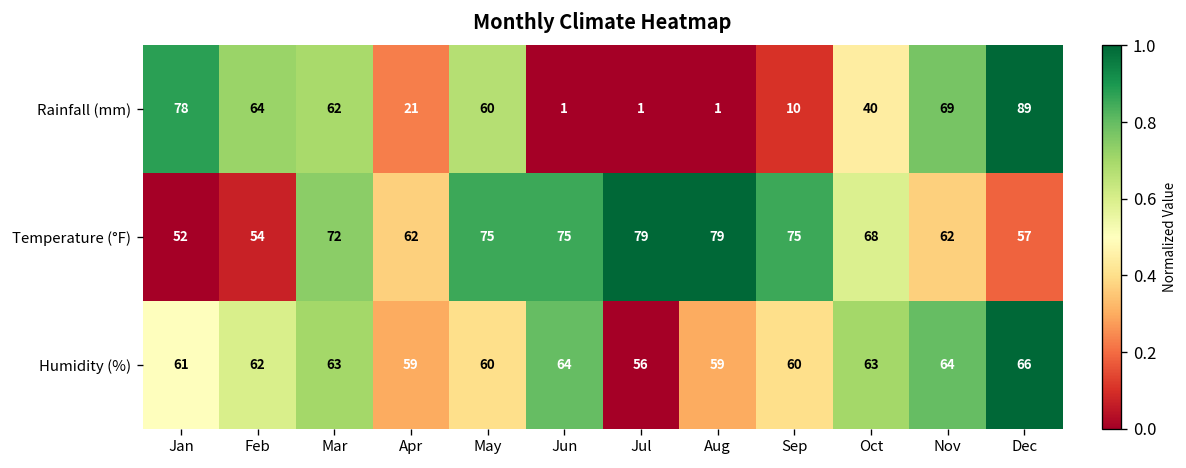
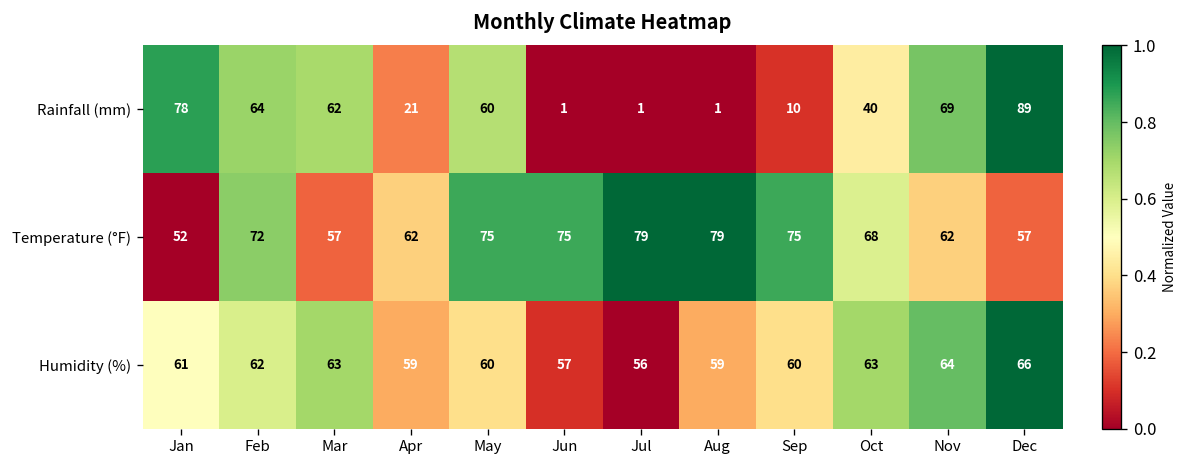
Temperature (°F), Feb: 54 -> 72
Temperature (°F), Mar: 72 -> 57
Humidity (%), Jun: 64 -> 57
